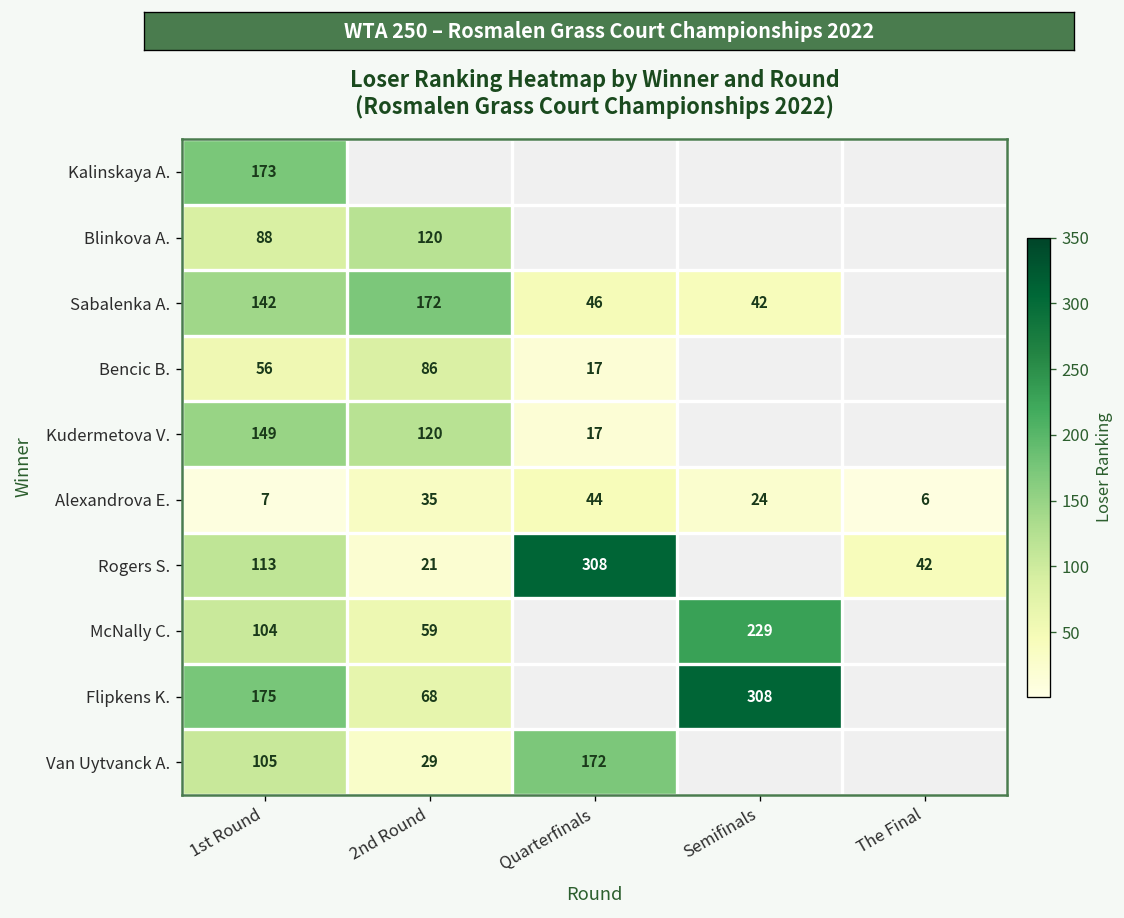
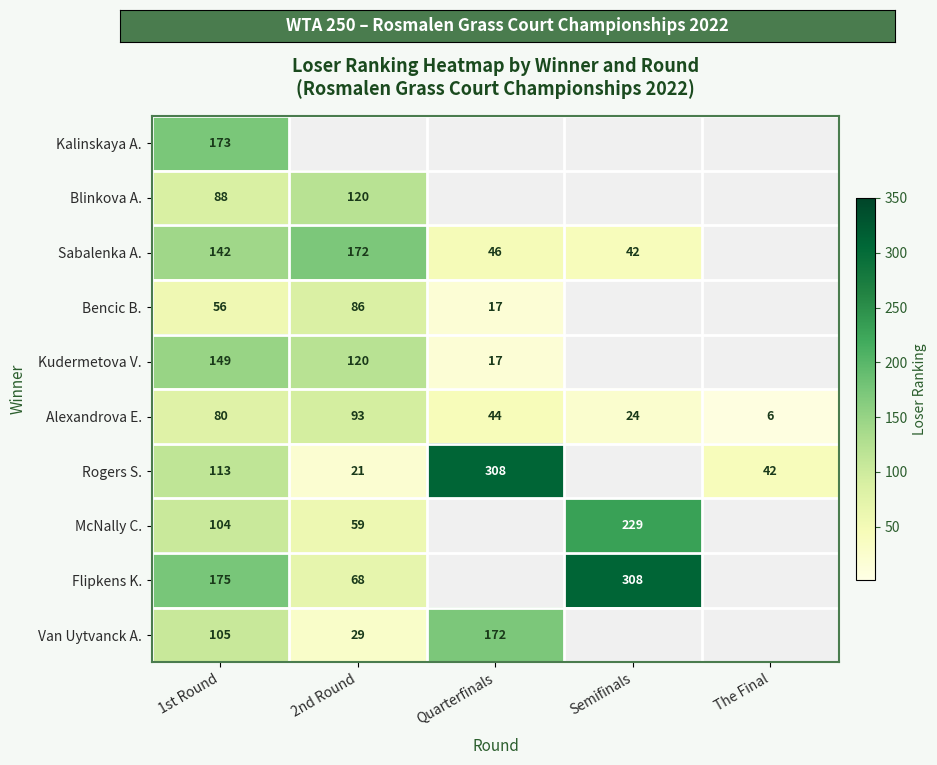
Alexandrova E., 1st Round: 7 -> 80
Alexandrova E., 2nd Round: 35 -> 93
